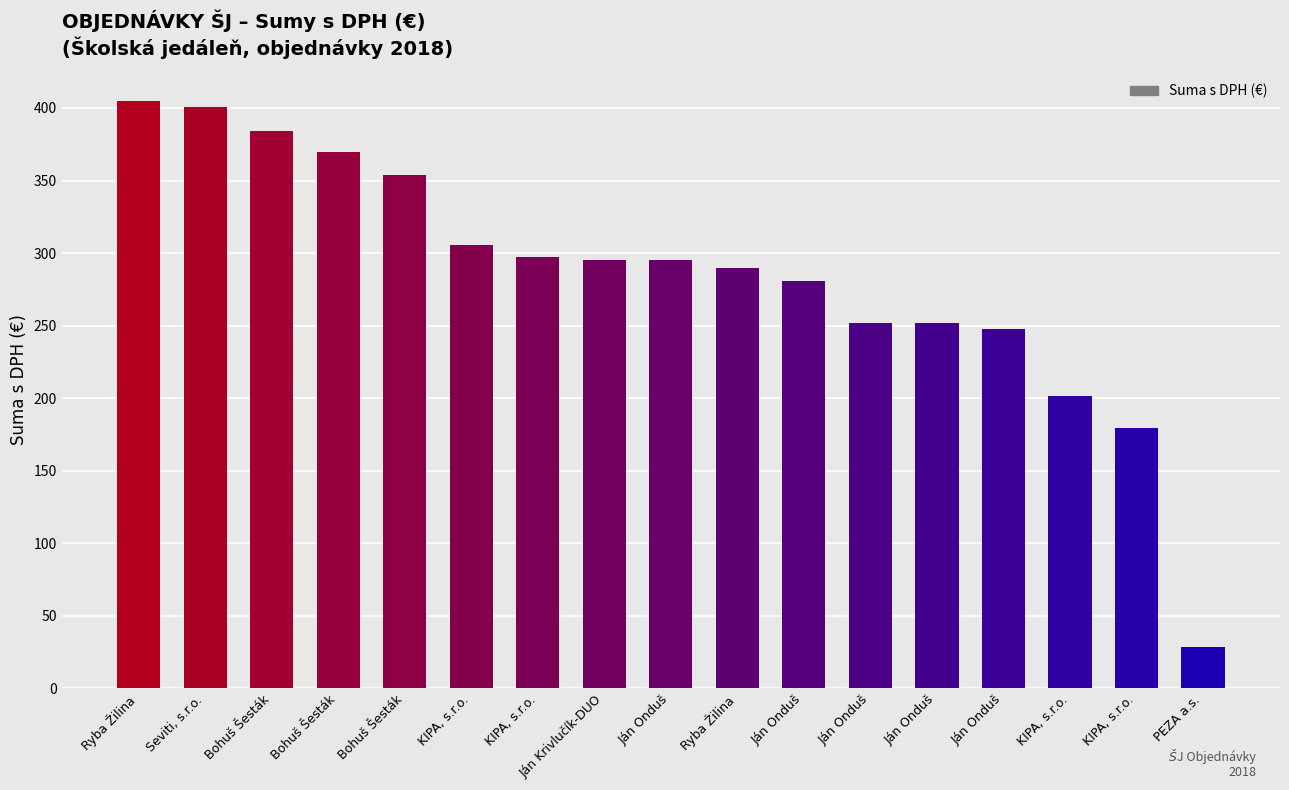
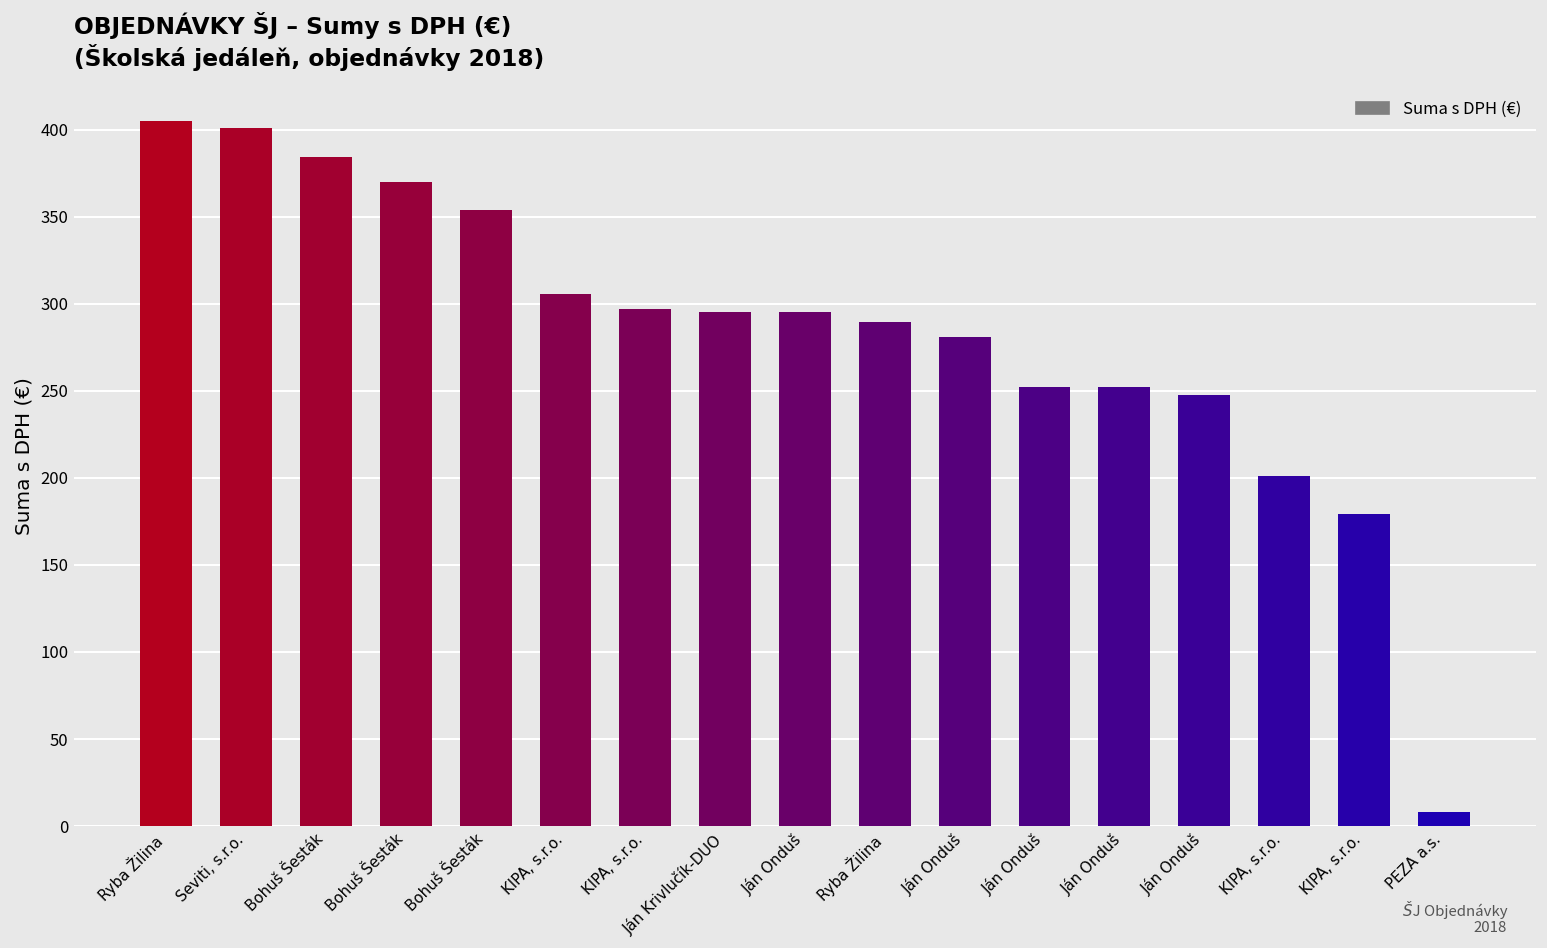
PEZA a.s.: 28 -> 8
